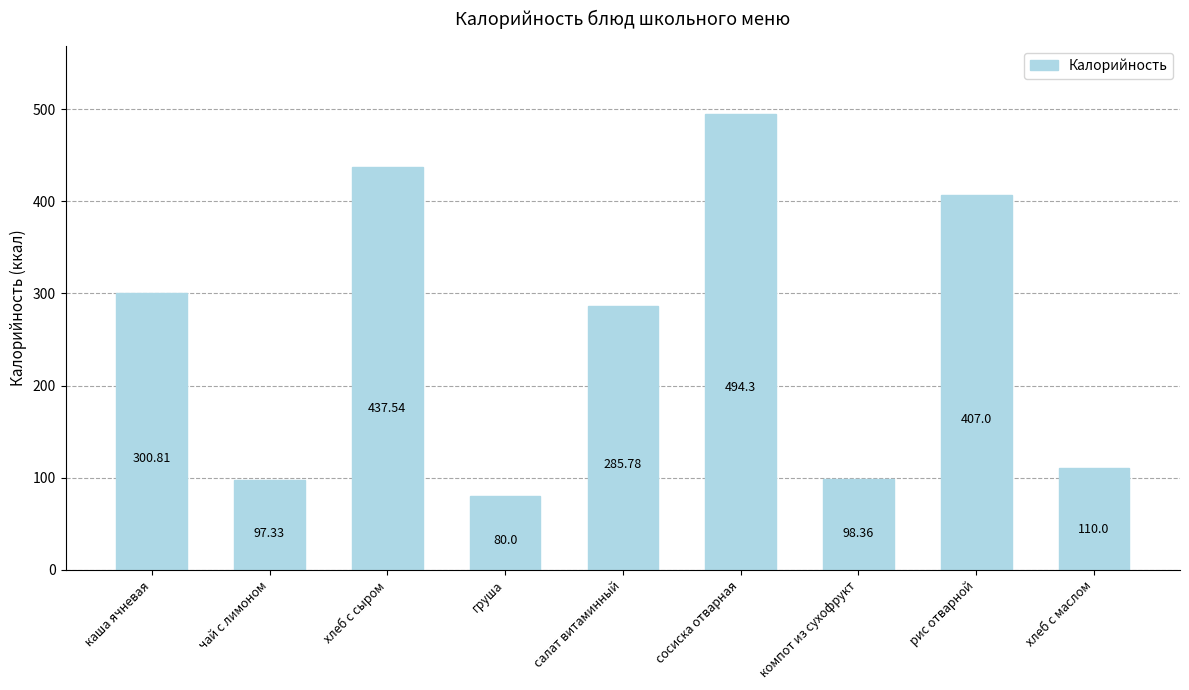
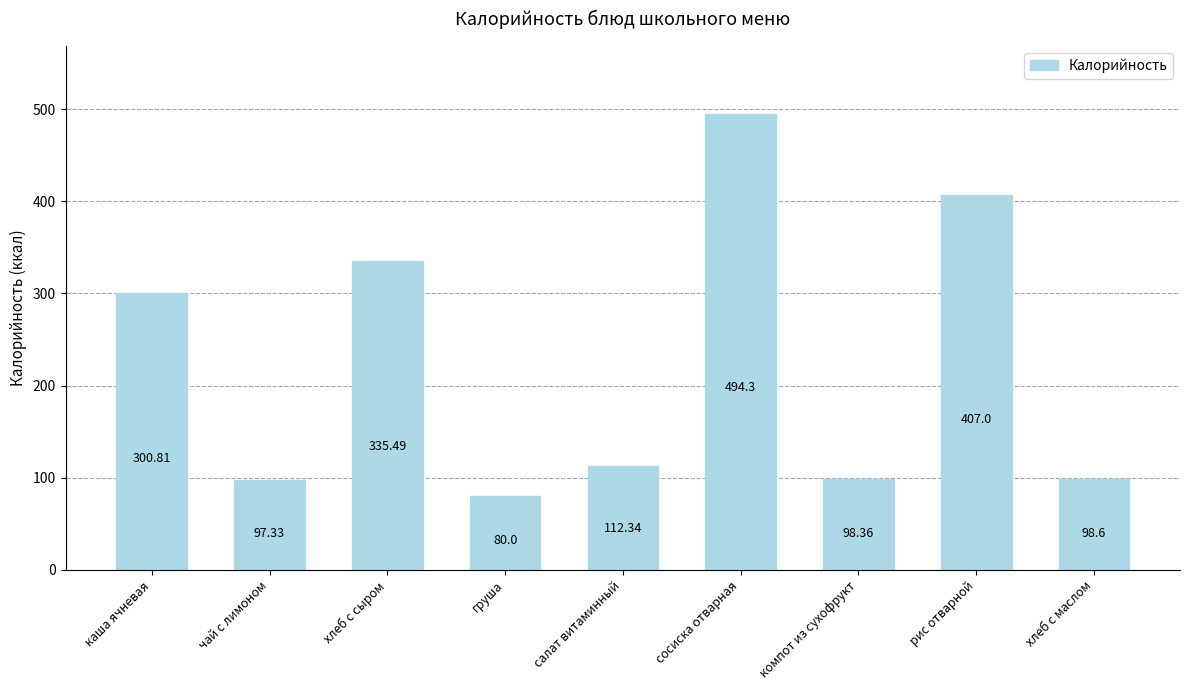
хлеб с сыром: 437.54 -> 335.49
салат витаминный: 285.78 -> 112.34
хлеб с маслом: 110.0 -> 98.6
